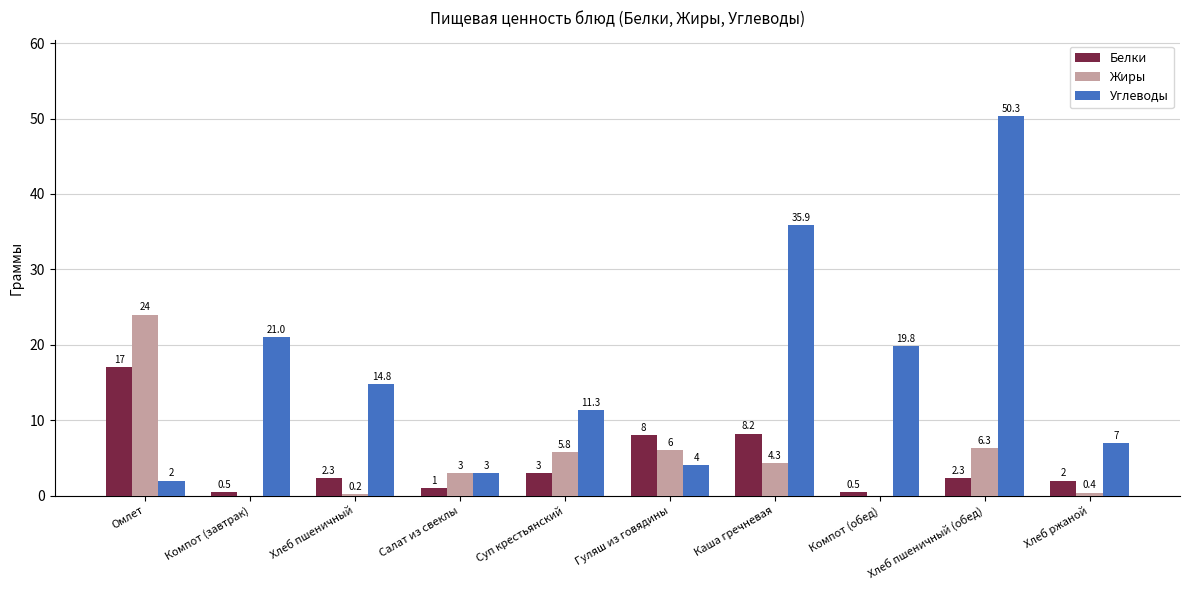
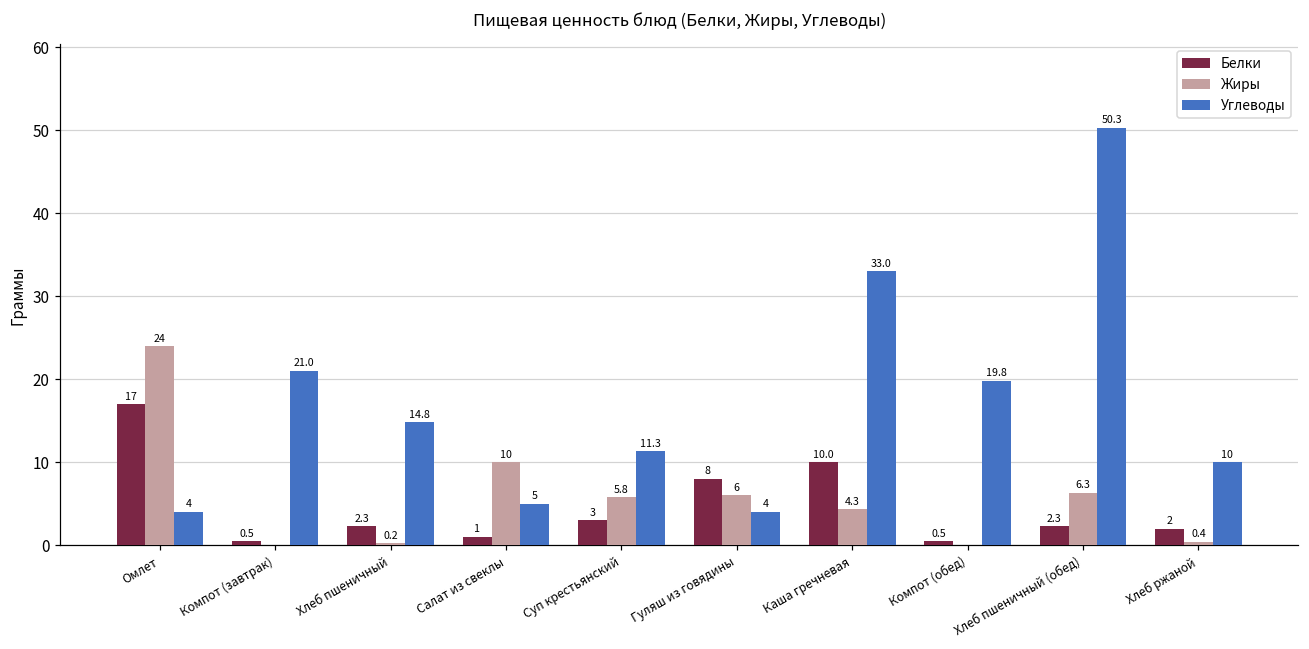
Углеводы, Омлет: 2 -> 4
Жиры, Салат из свеклы: 3 -> 10
Углеводы, Салат из свеклы: 3 -> 5
Белки, Каша гречневая: 8.2 -> 10.0
Углеводы, Каша гречневая: 35.9 -> 33.0
Углеводы, Хлеб ржаной: 7 -> 10
